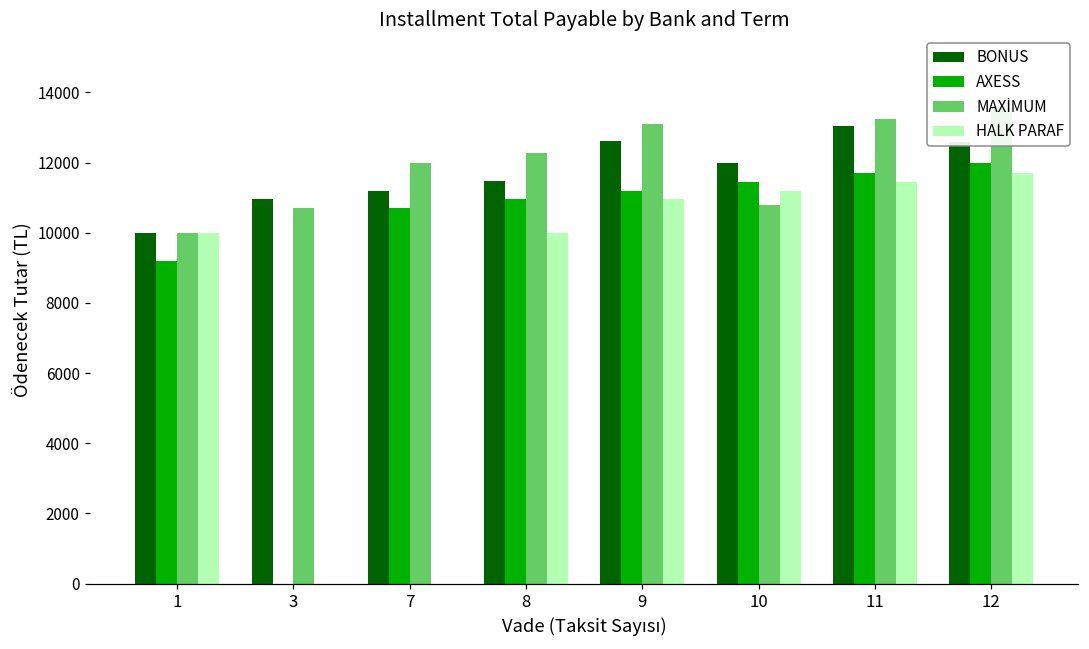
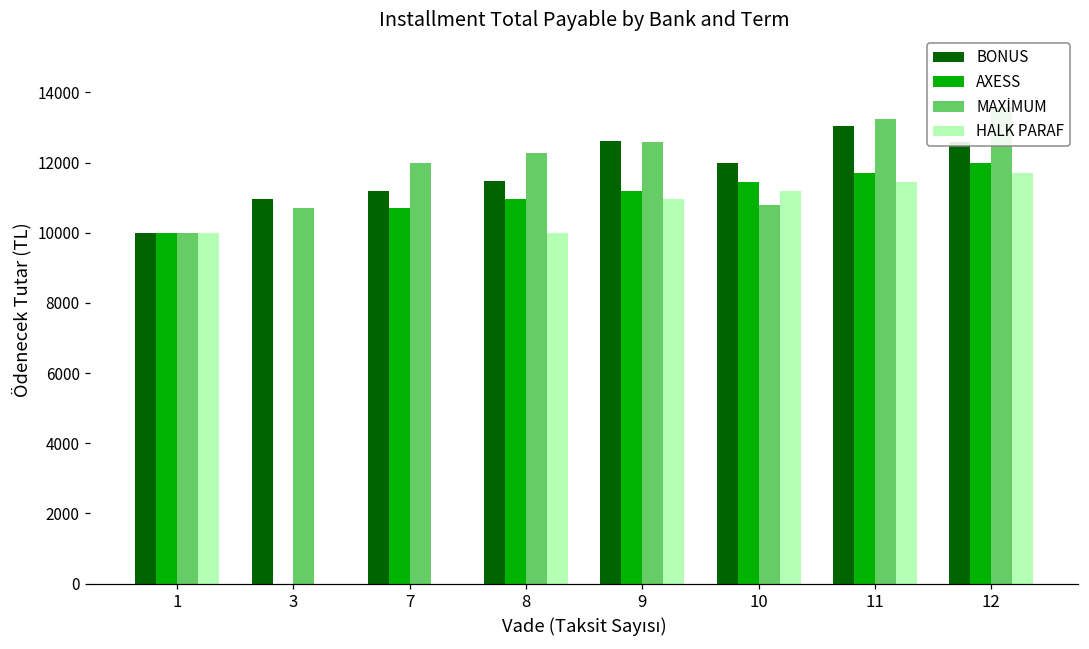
AXESS, 1: 9200 -> 10000
MAXİMUM, 9: 13100 -> 12600
